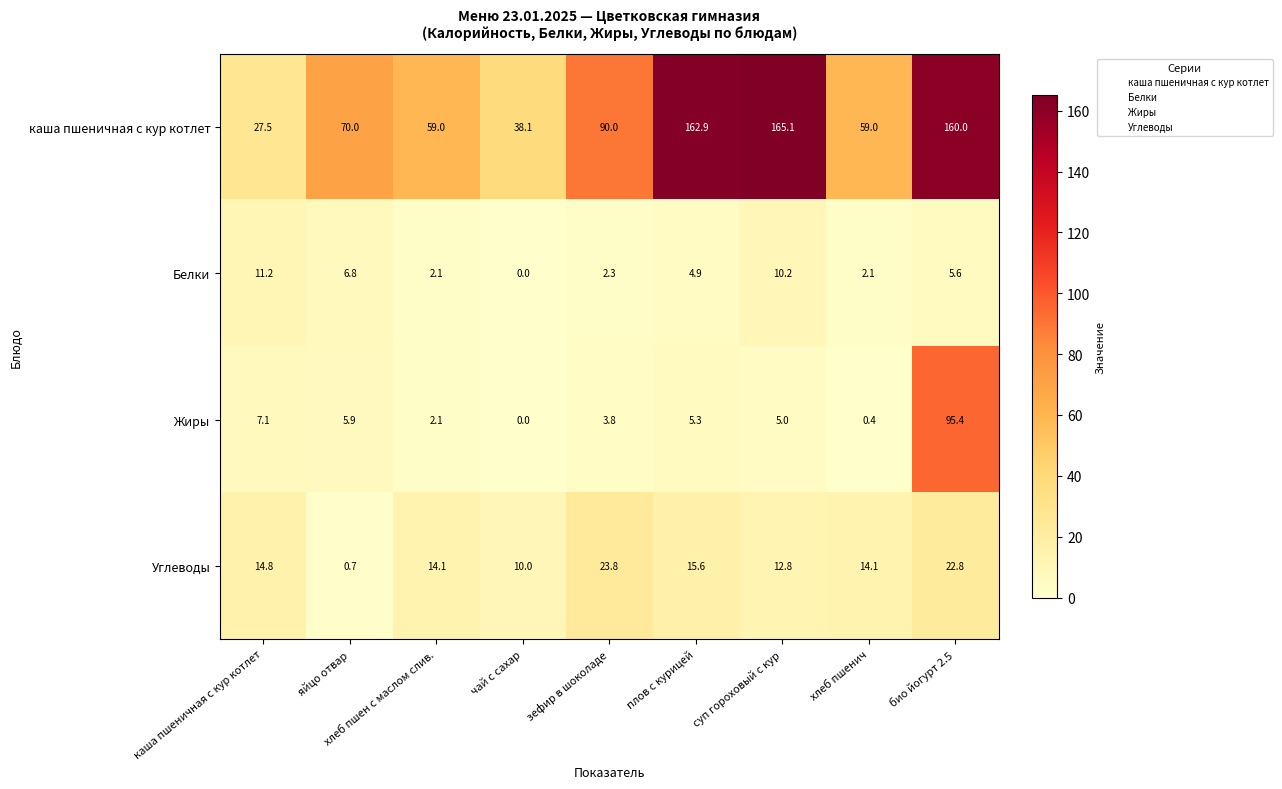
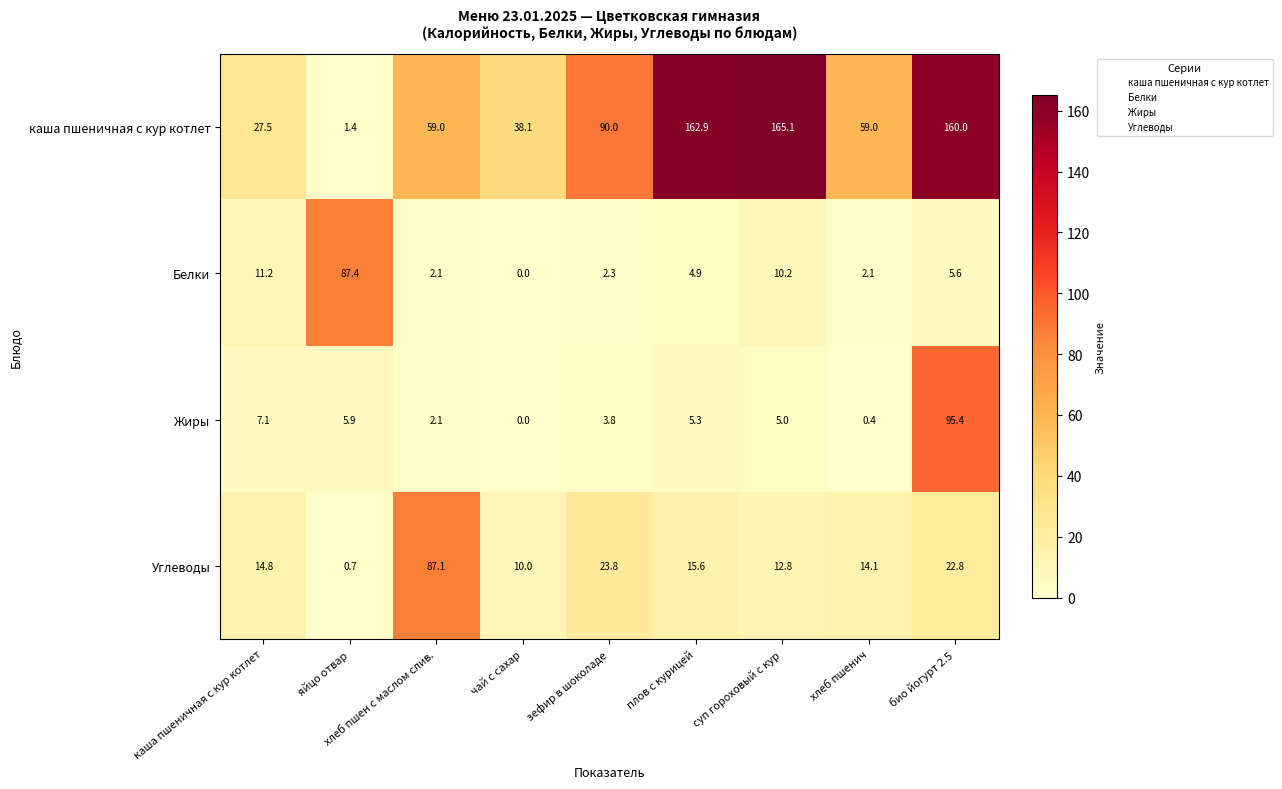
каша пшеничная с кур котлет, яйцо отвар: 70.0 -> 1.4
Белки, яйцо отвар: 6.8 -> 87.4
Углеводы, хлеб пшен с маслом слив.: 14.1 -> 87.1
